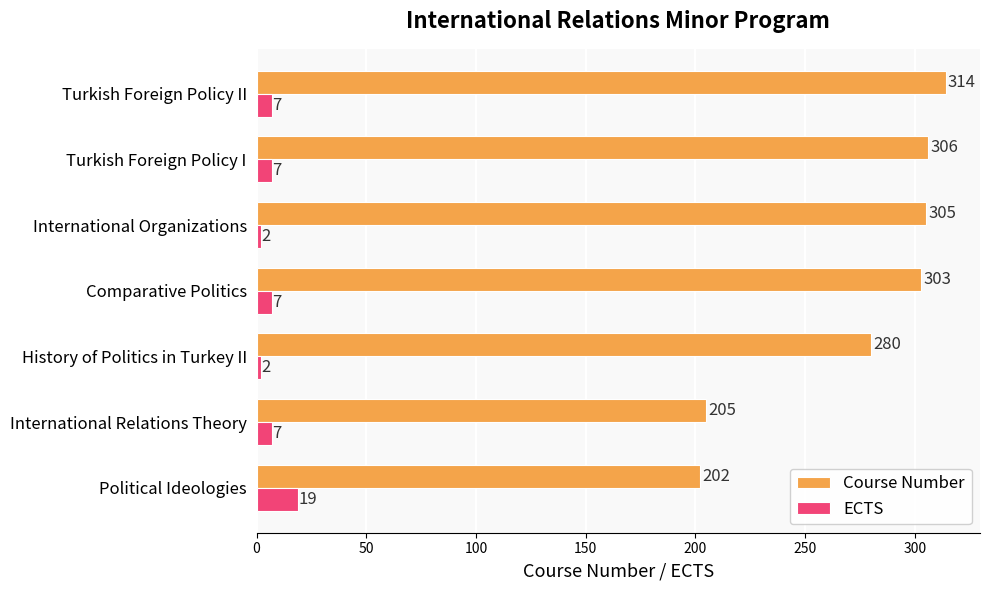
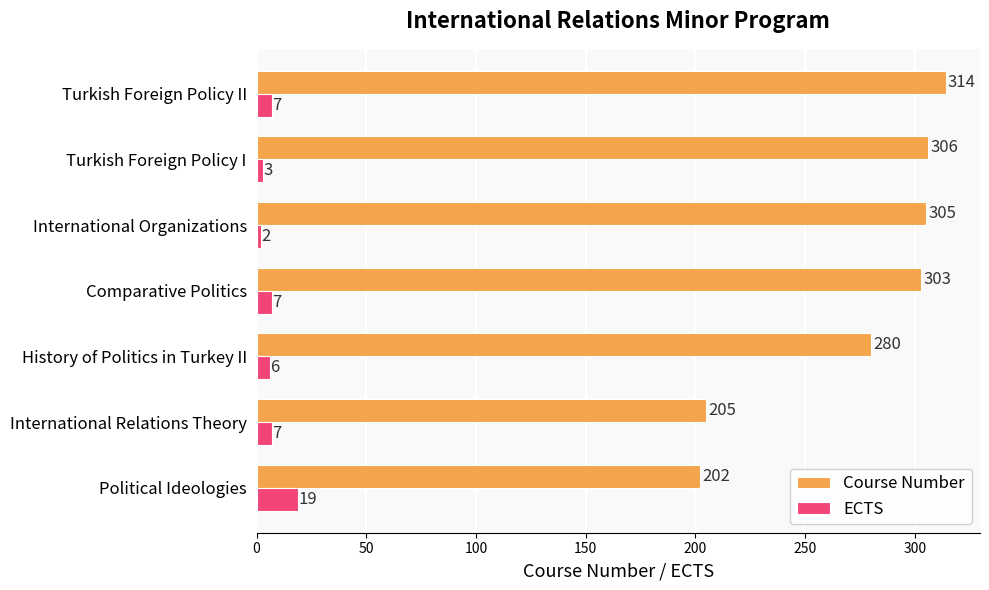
ECTS, Turkish Foreign Policy I: 7 -> 3
ECTS, History of Politics in Turkey II: 2 -> 6
